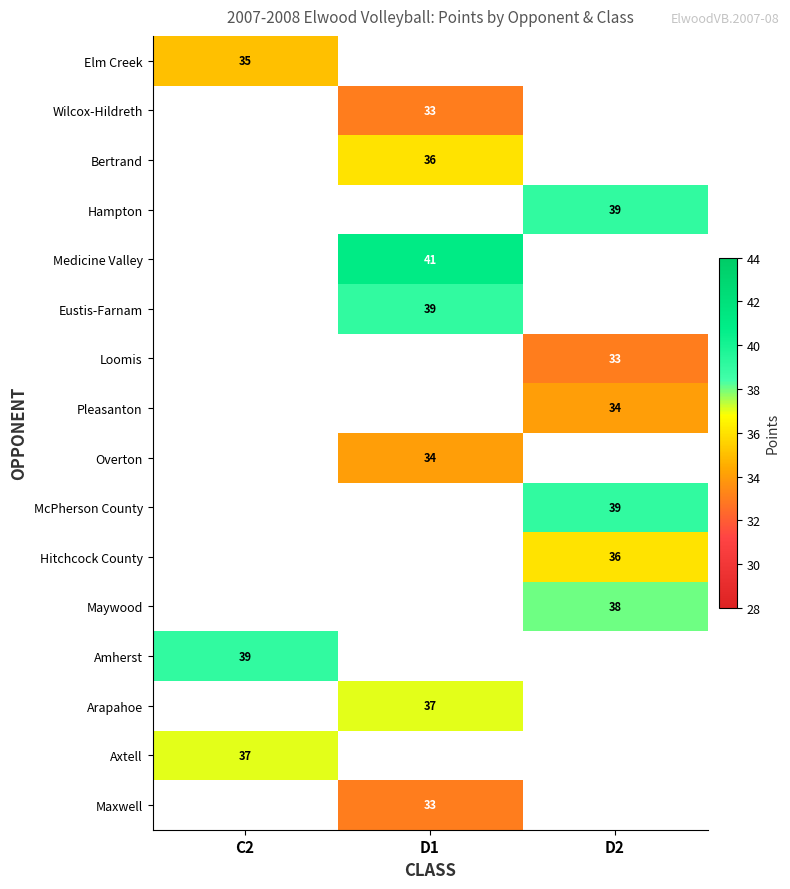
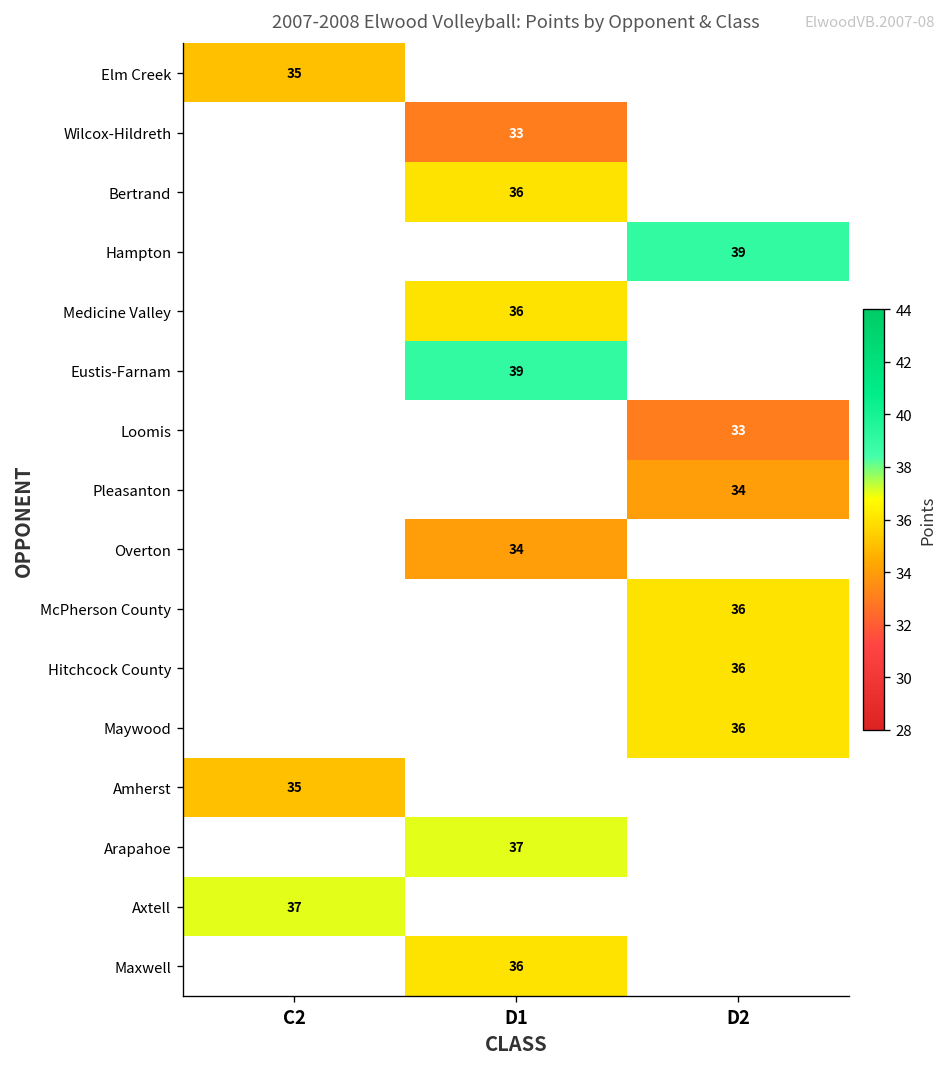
Medicine Valley, D1: 41 -> 36
McPherson County, D2: 39 -> 36
Maywood, D2: 38 -> 36
Amherst, C2: 39 -> 35
Maxwell, D1: 33 -> 36
